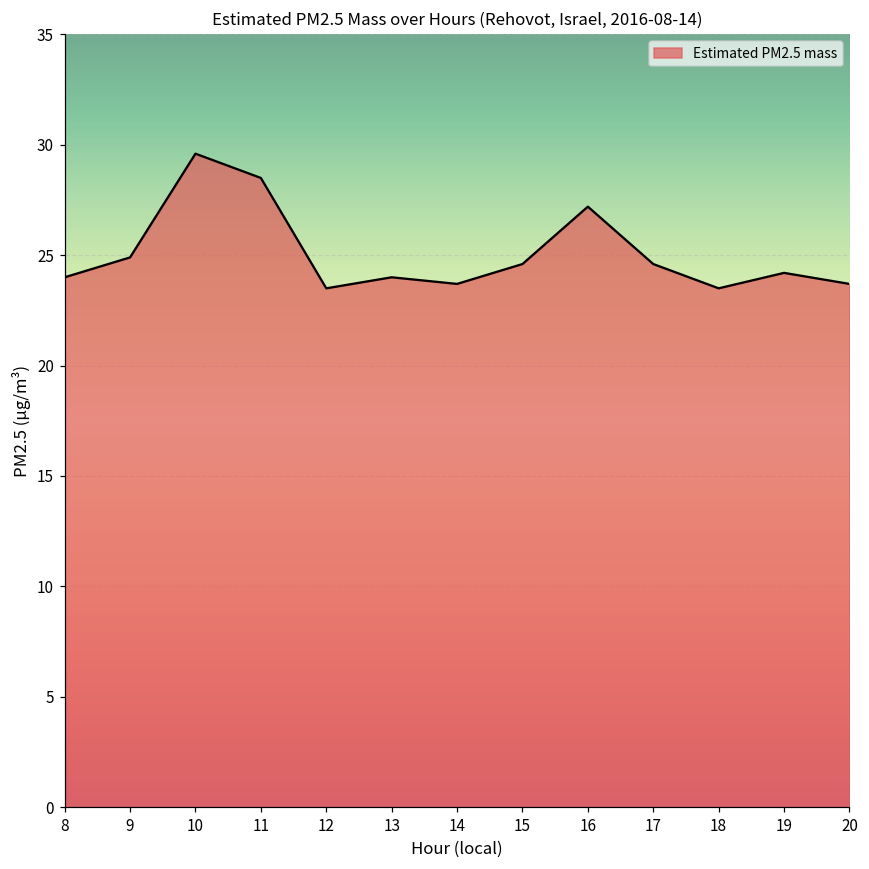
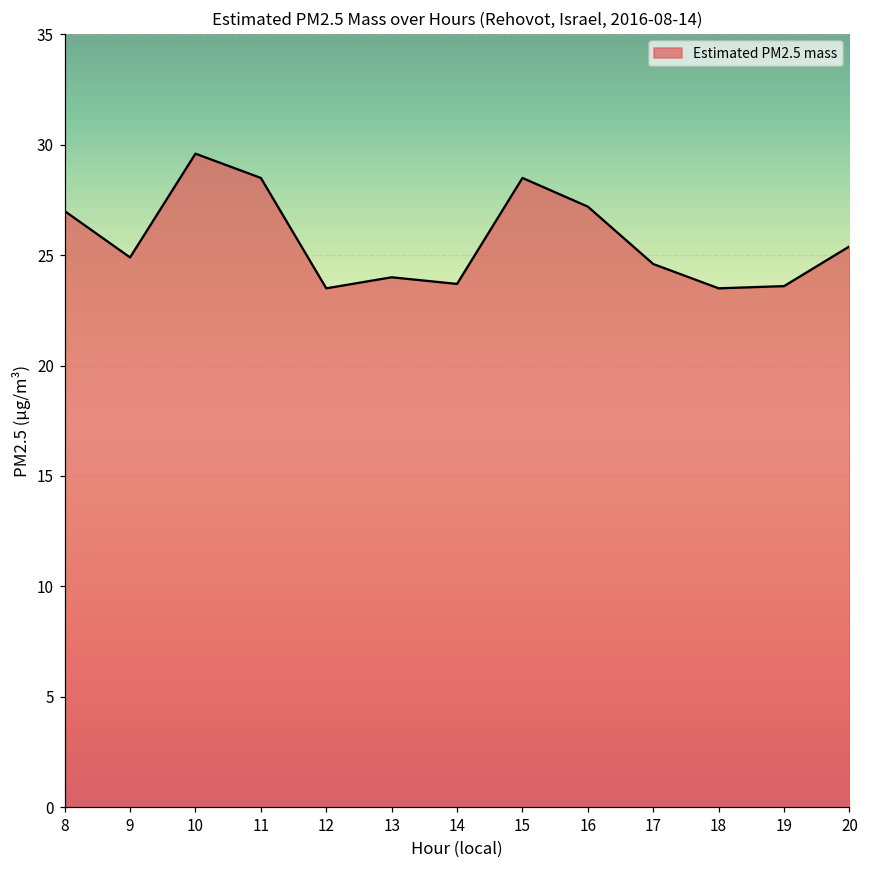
8: 24 -> 27
15: 24.6 -> 28.5
19: 24.2 -> 23.6
20: 23.7 -> 25.4
